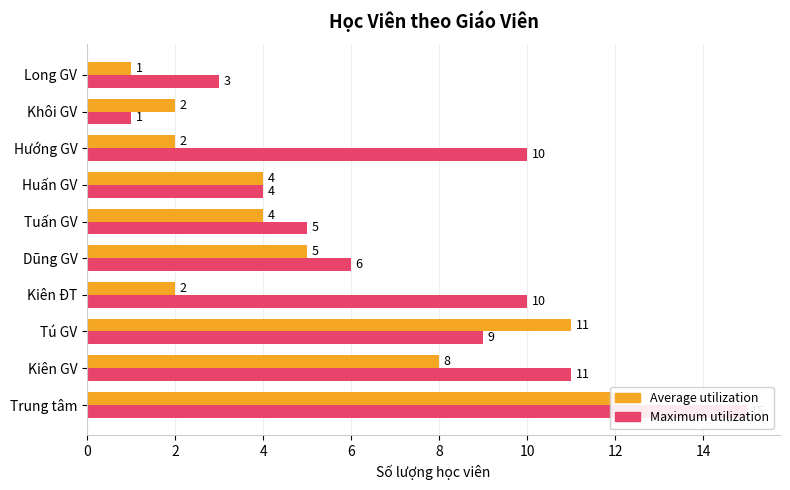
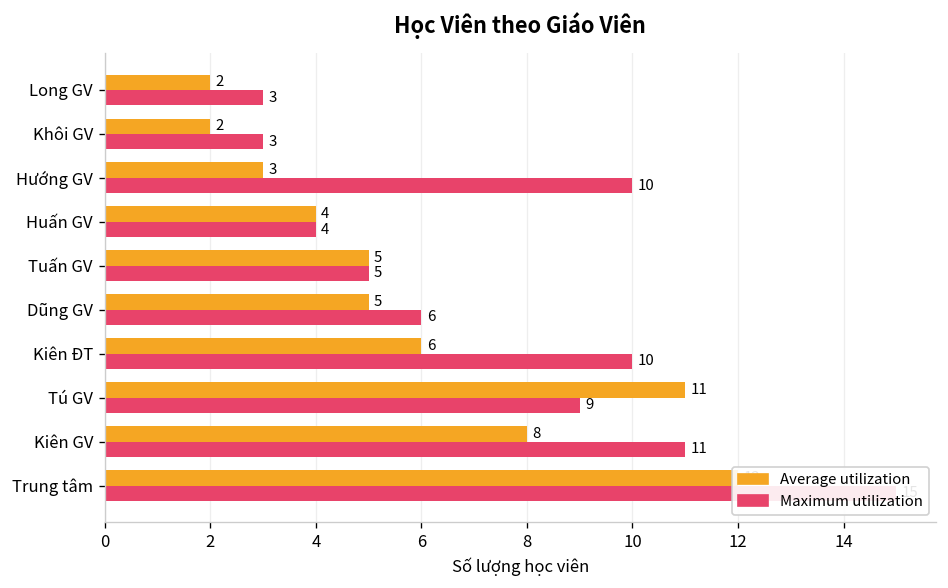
Average utilization, Long GV: 1 -> 2
Maximum utilization, Khôi GV: 1 -> 3
Average utilization, Hướng GV: 2 -> 3
Average utilization, Tuấn GV: 4 -> 5
Average utilization, Kiên ĐT: 2 -> 6
